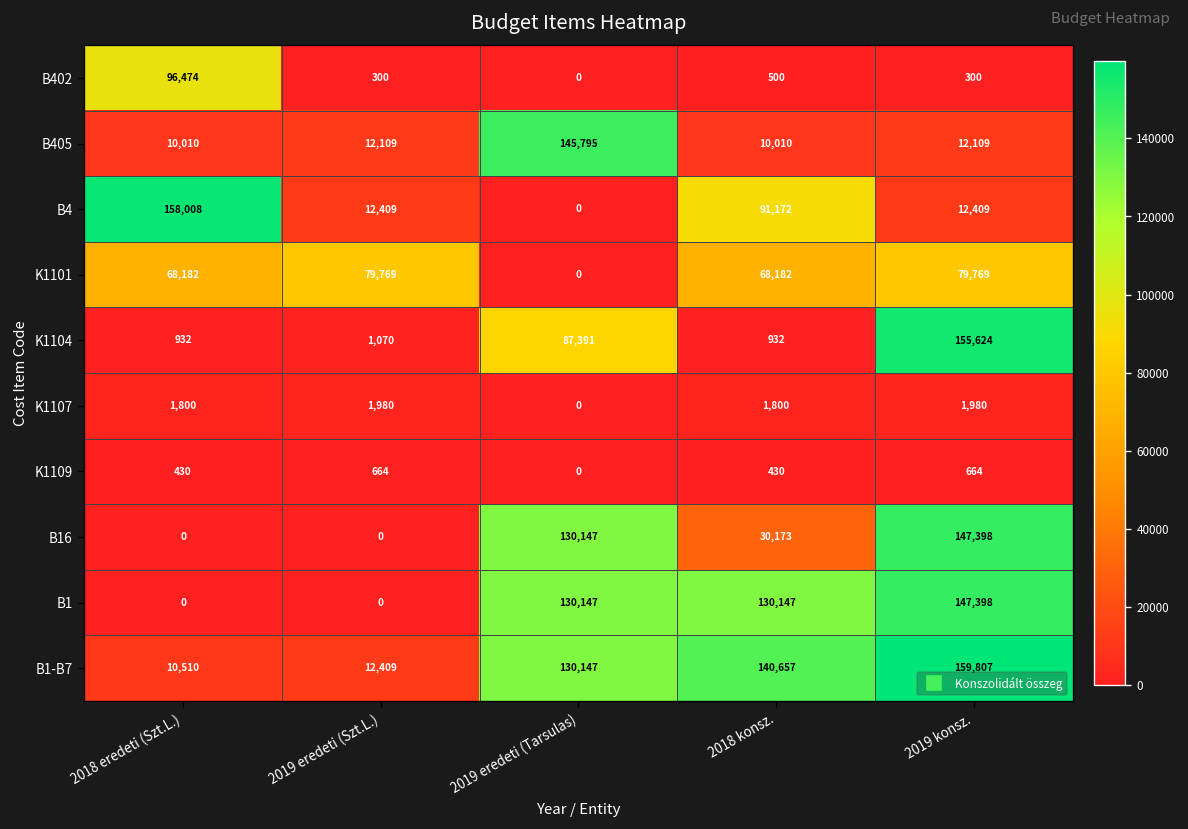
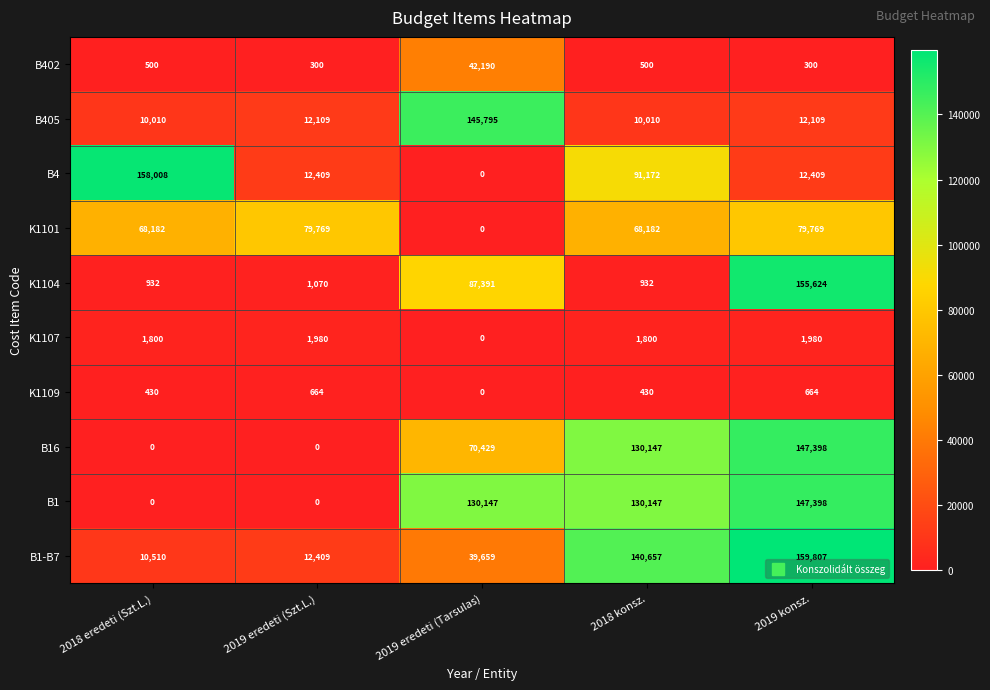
B402, 2018 eredeti (Szt.L.): 96,474 -> 500
B402, 2019 eredeti (Tarsulas): 0 -> 42,190
B16, 2019 eredeti (Tarsulas): 130,147 -> 70,429
B16, 2018 konsz.: 30,173 -> 130,147
B1-B7, 2019 eredeti (Tarsulas): 130,147 -> 39,659
